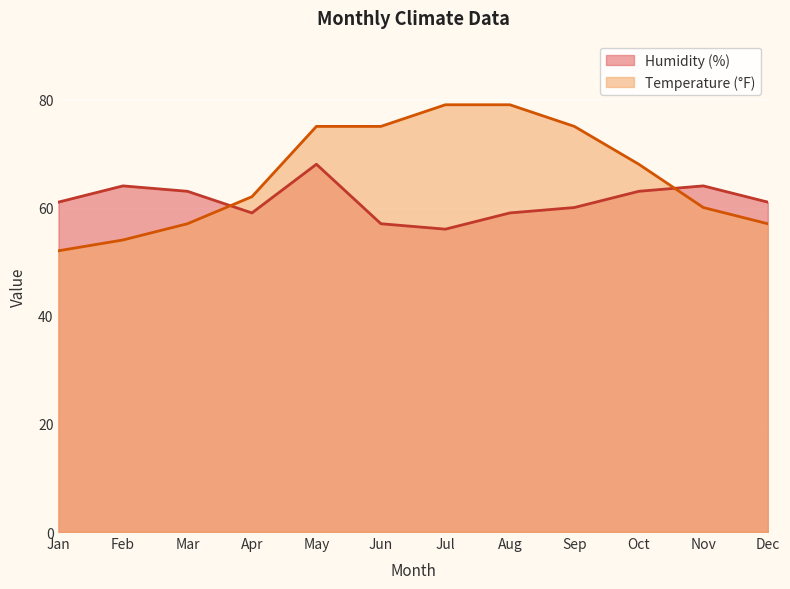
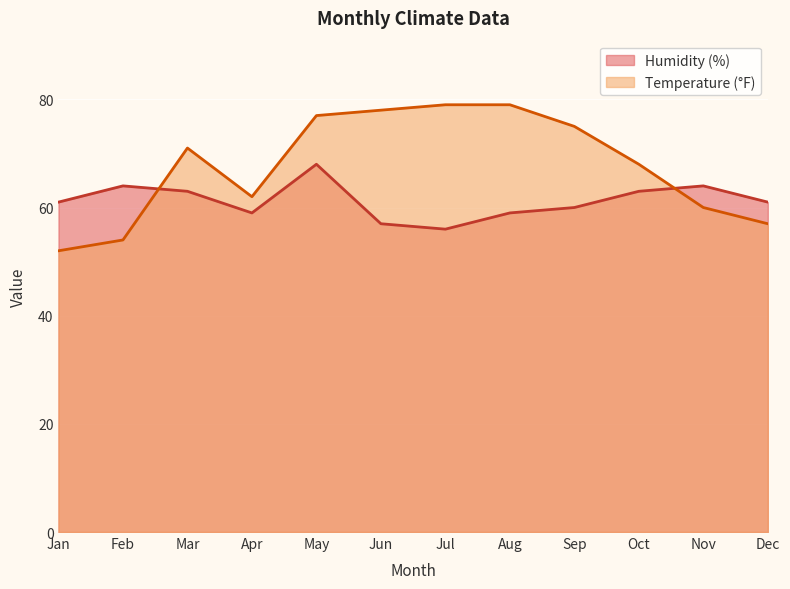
Temperature (°F), Mar: 57 -> 71
Temperature (°F), May: 75 -> 77
Temperature (°F), Jun: 75 -> 78
